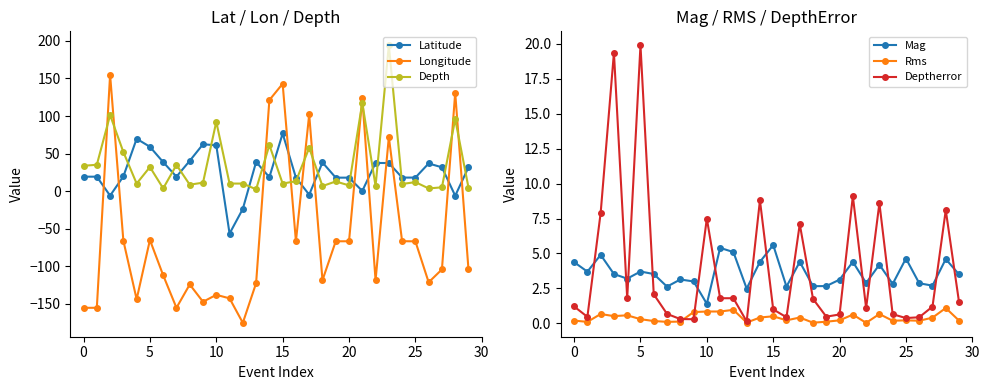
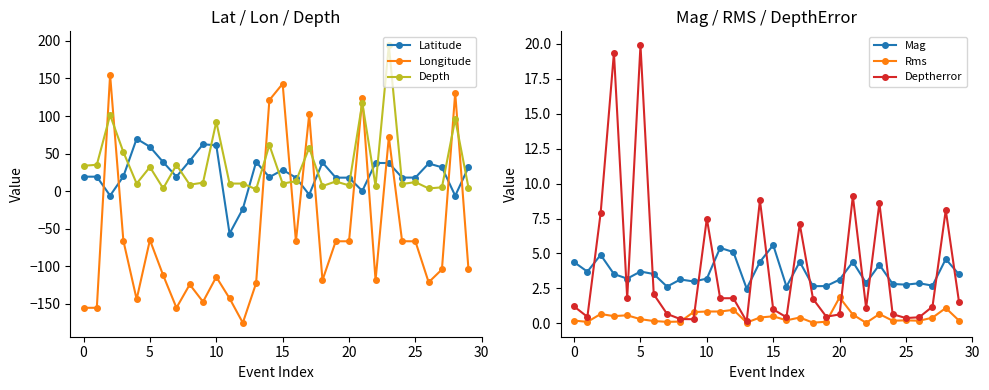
Lat / Lon / Depth, Longitude, 10: -140 -> -110
Lat / Lon / Depth, Latitude, 15: 80 -> 30
Mag / RMS / DepthError, Mag, 10: 1.4 -> 3.2
Mag / RMS / DepthError, Rms, 20: 0.2 -> 1.9
Mag / RMS / DepthError, Mag, 25: 4.6 -> 2.8
